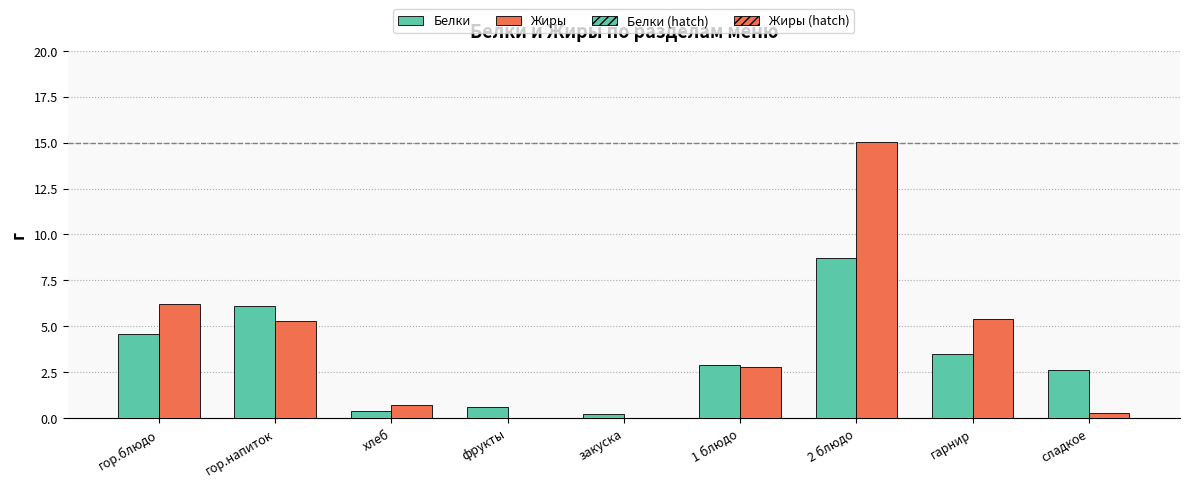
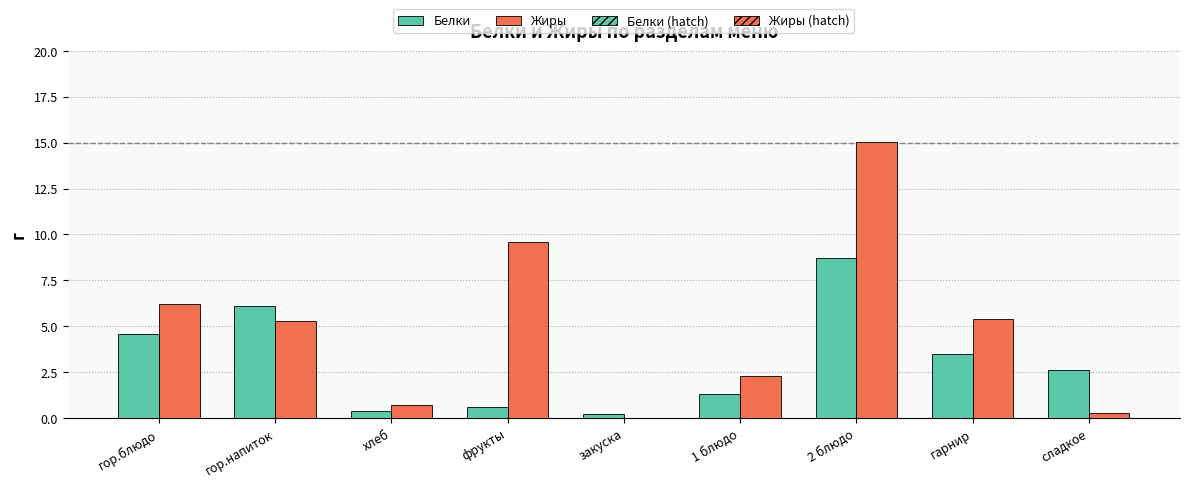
Жиры, фрукты: 0.0 -> 9.6
Белки, 1 блюдо: 2.9 -> 1.3
Жиры, 1 блюдо: 2.8 -> 2.3
